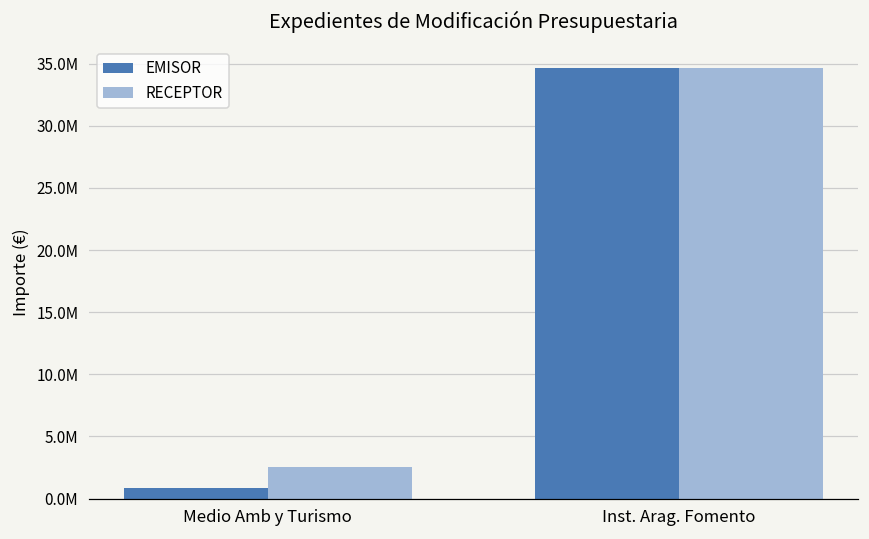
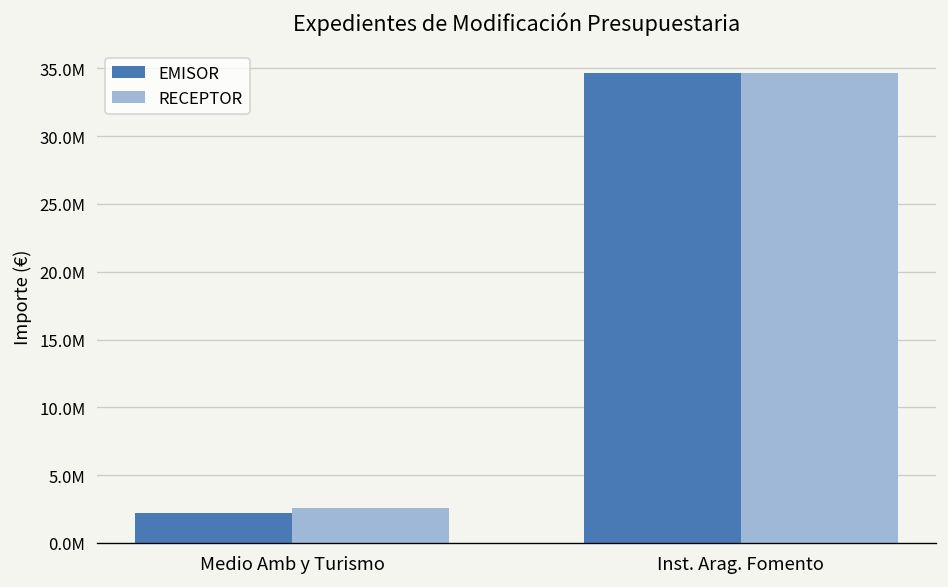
EMISOR, Medio Amb y Turismo: 900000 -> 2200000
